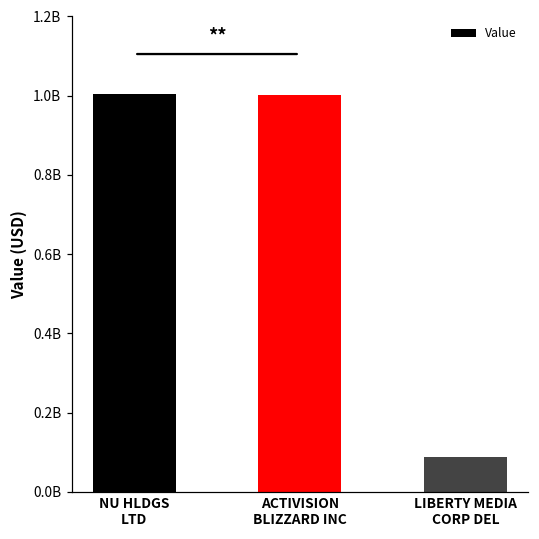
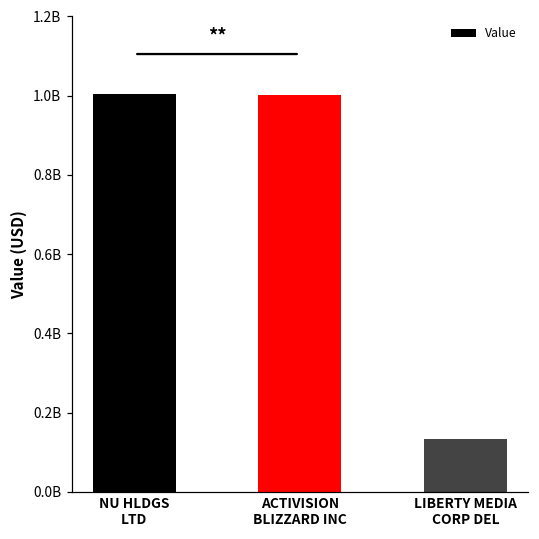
LIBERTY MEDIA CORP DEL: 90000000 -> 130000000
